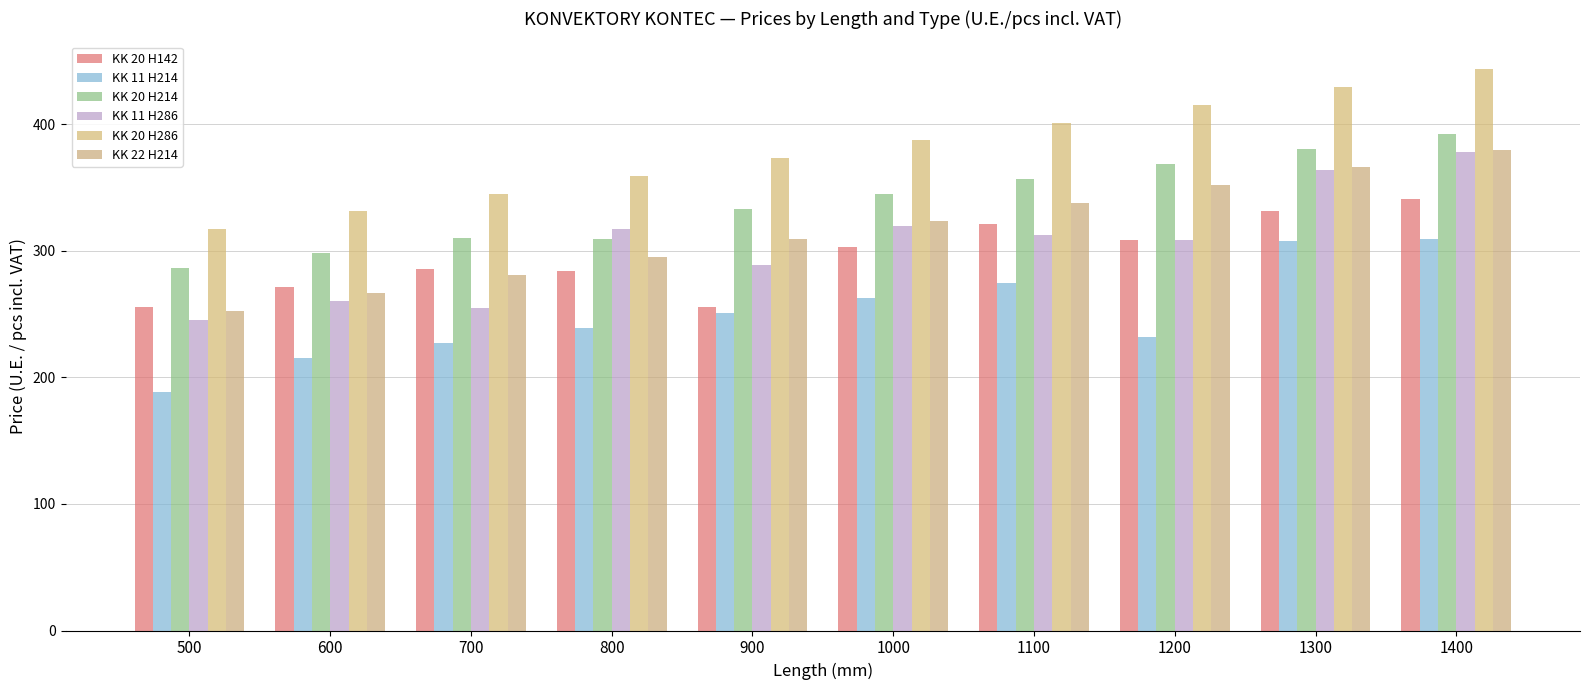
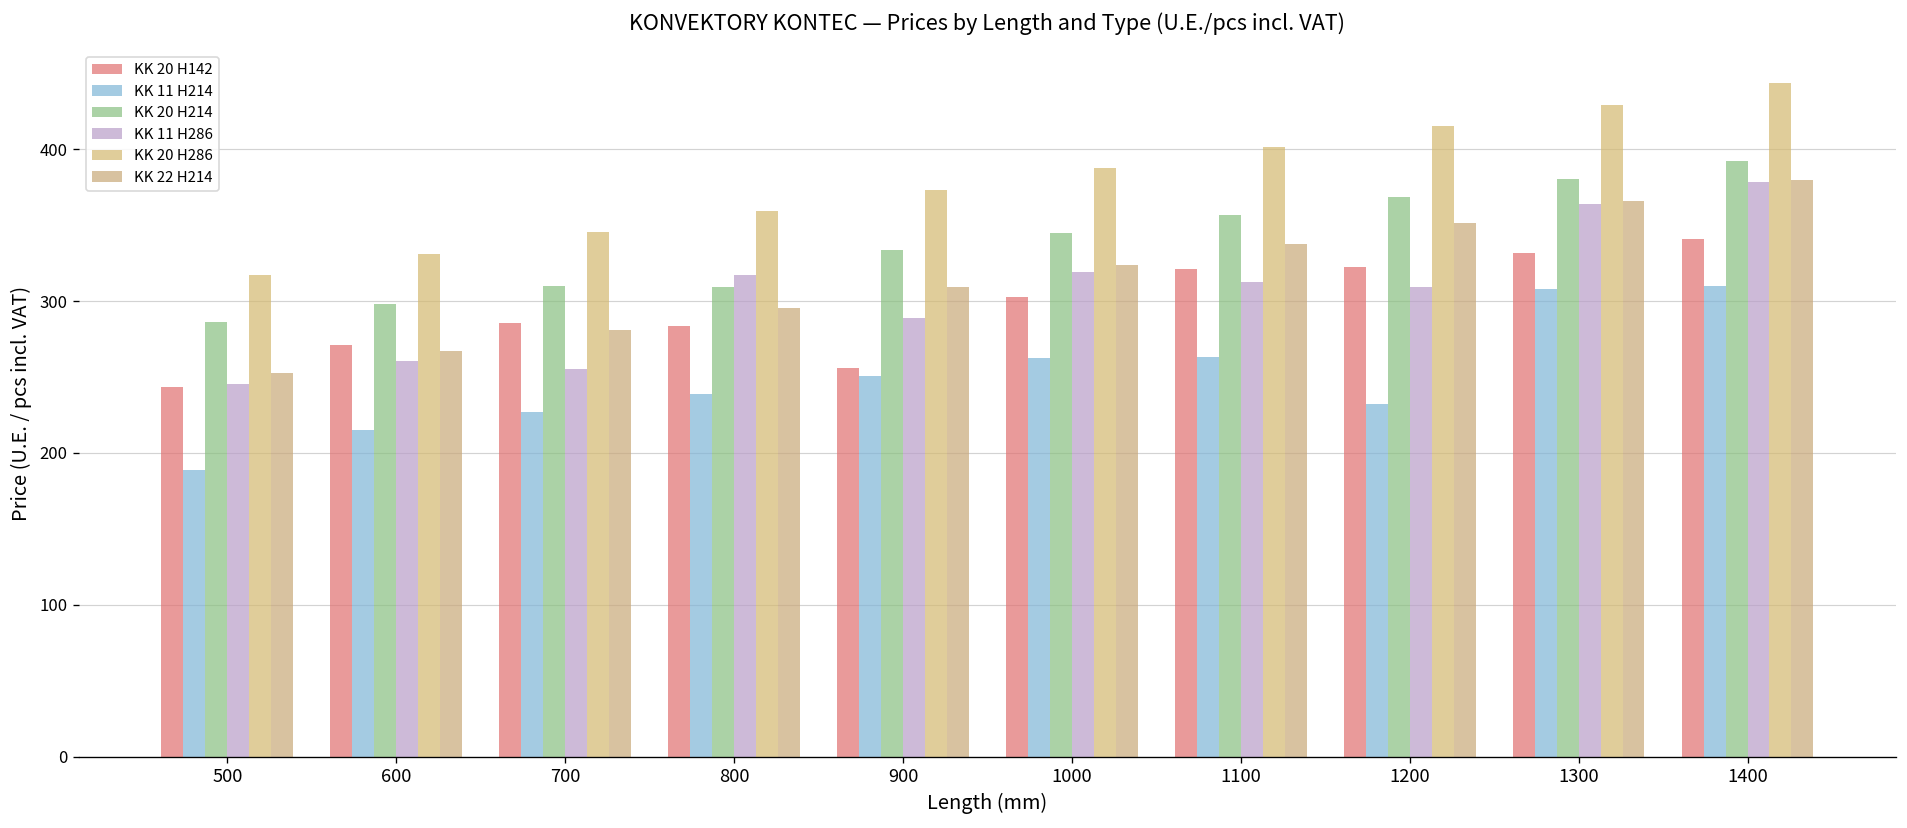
KK 20 H142, 500: 255 -> 243
KK 11 H214, 1100: 274 -> 263
KK 20 H142, 1200: 309 -> 322
